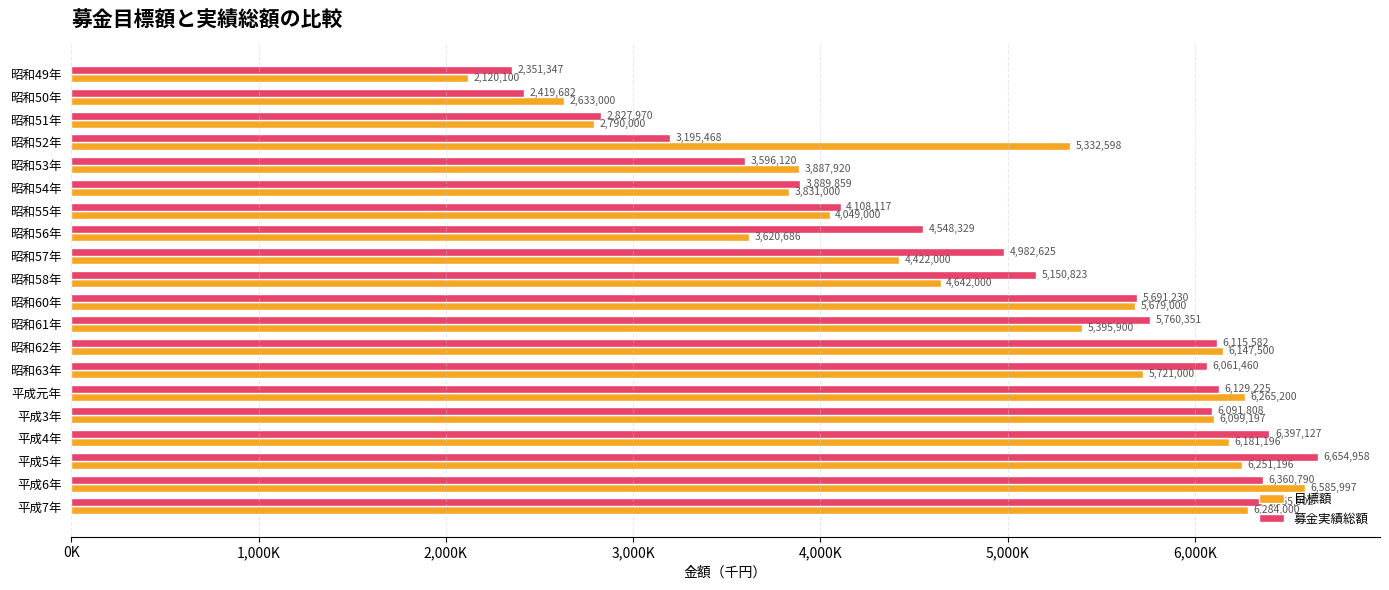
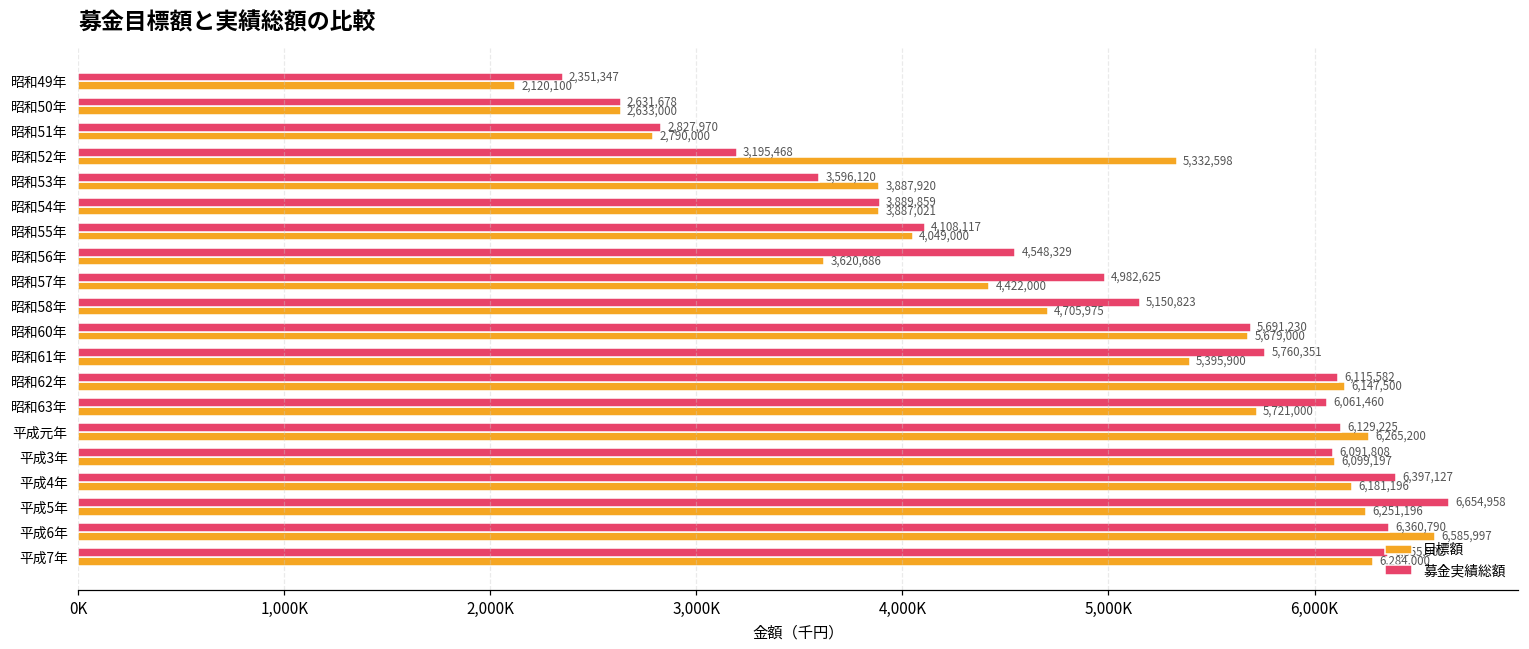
募金実績総額, 昭和50年: 2,419,682 -> 2,631,678
目標額, 昭和54年: 3,831,000 -> 3,887,021
目標額, 昭和58年: 4,642,000 -> 4,705,975
